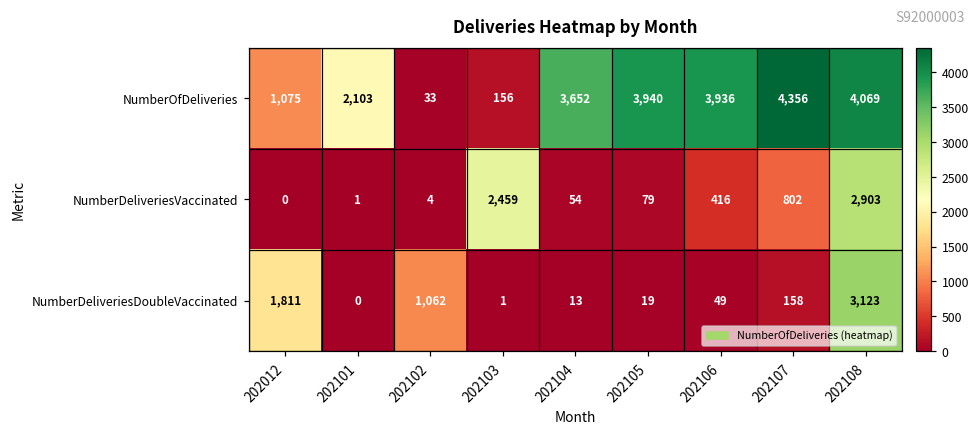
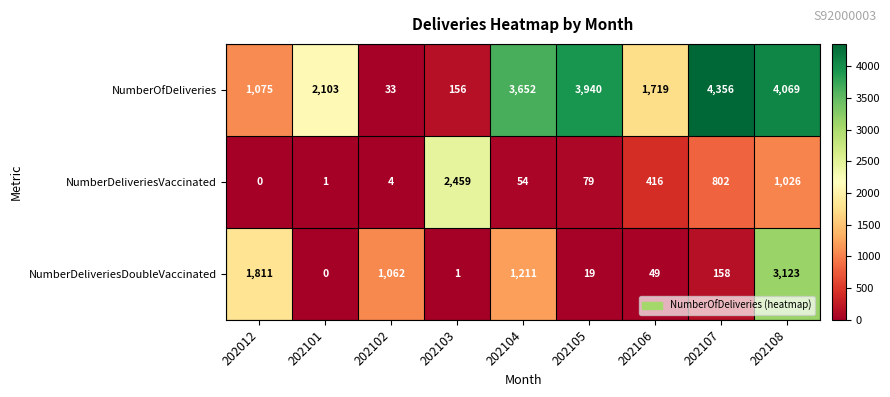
NumberOfDeliveries, 202106: 3,936 -> 1,719
NumberDeliveriesVaccinated, 202108: 2,903 -> 1,026
NumberDeliveriesDoubleVaccinated, 202104: 13 -> 1,211
